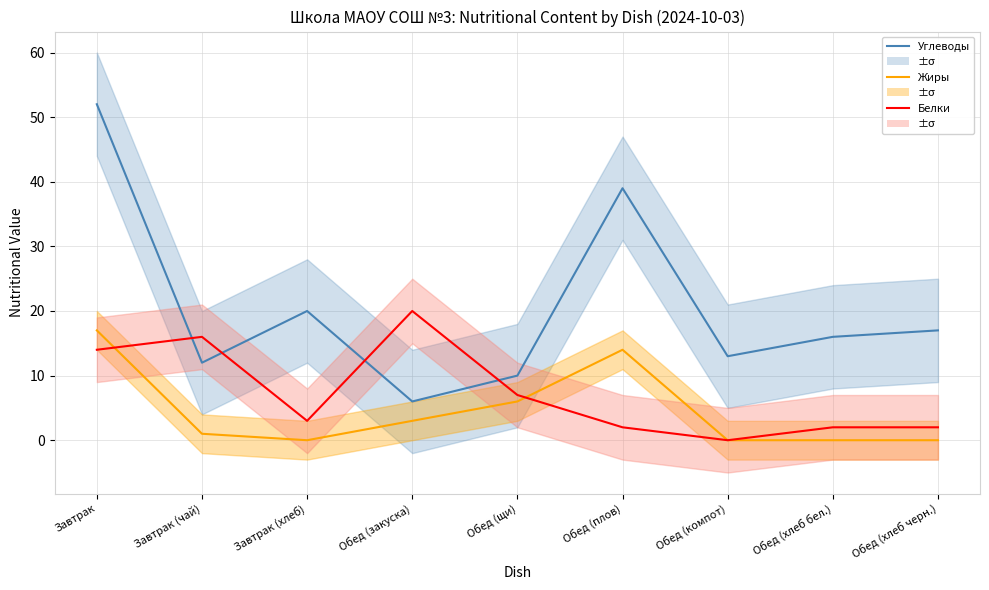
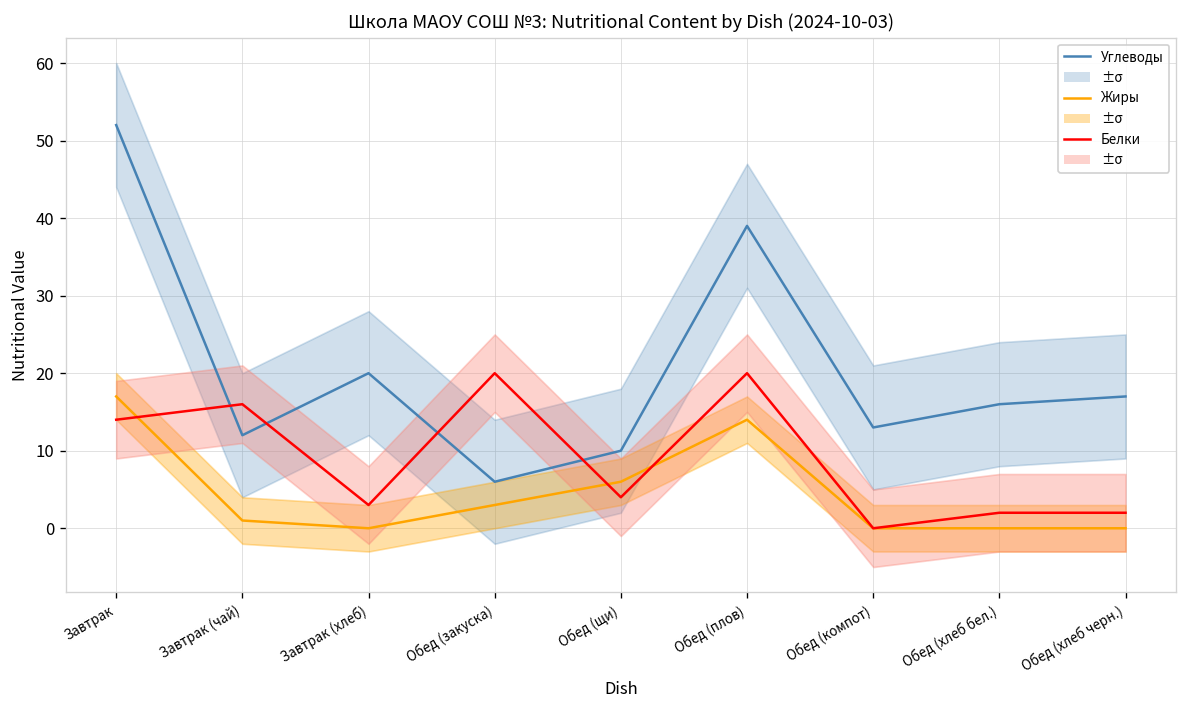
Белки, Обед (щи): 7 -> 4
Белки, Обед (плов): 2 -> 20
